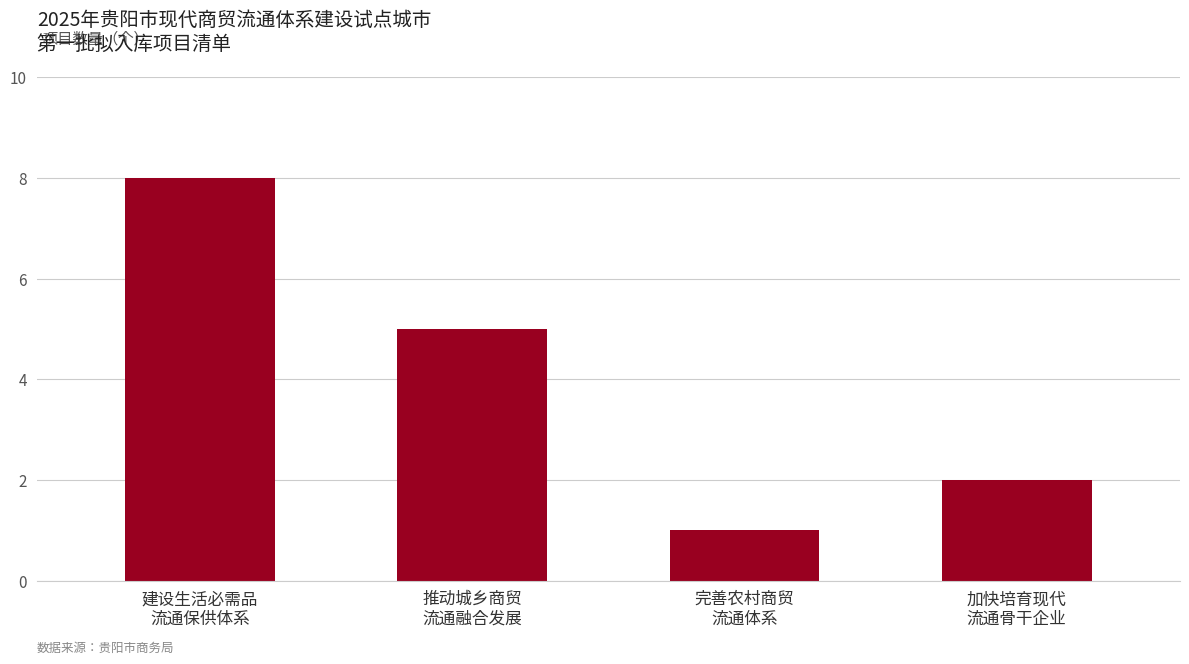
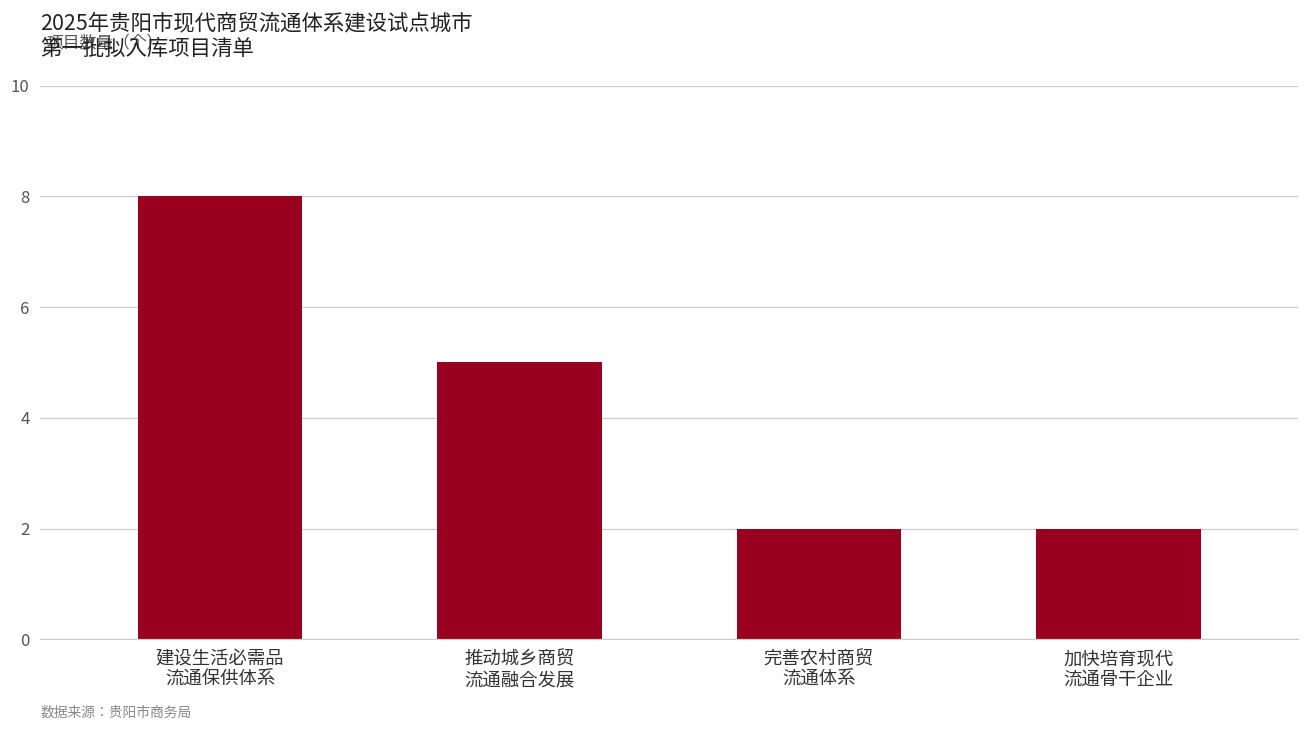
完善农村商贸 流通体系: 1 -> 2
